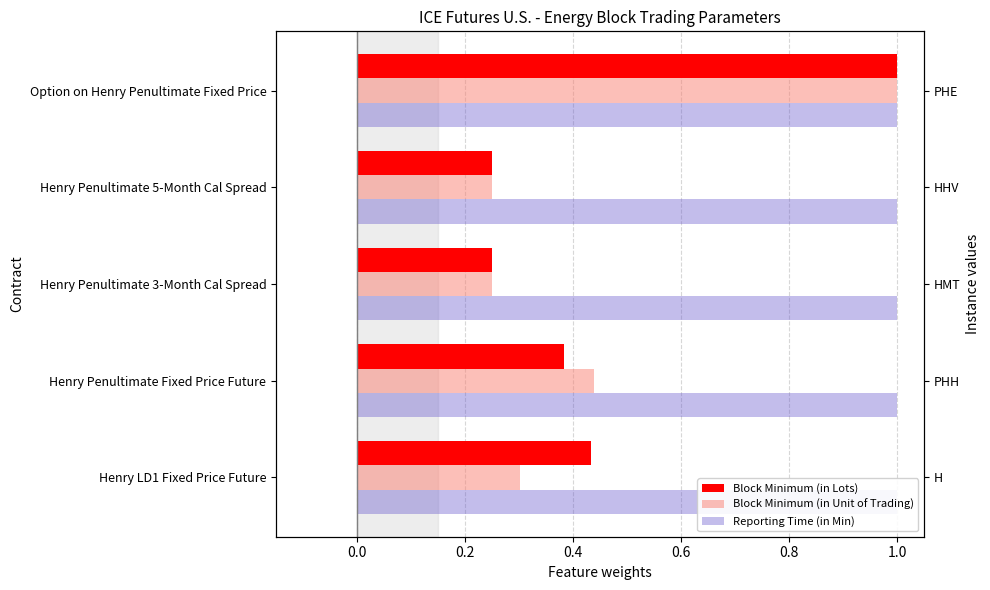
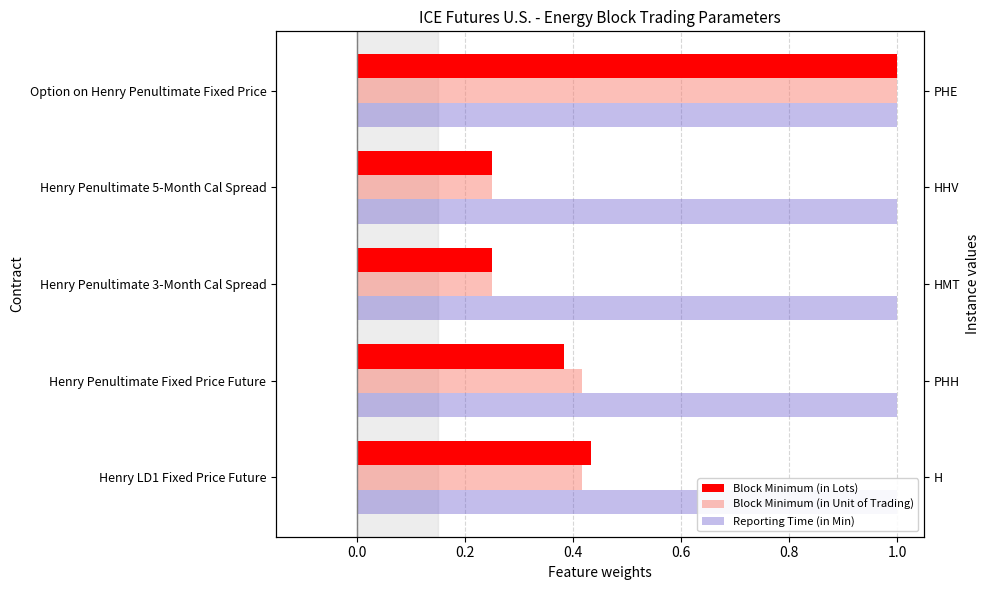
Block Minimum (in Unit of Trading), Henry Penultimate Fixed Price Future: 0.44 -> 0.42
Block Minimum (in Unit of Trading), Henry LD1 Fixed Price Future: 0.30 -> 0.42
